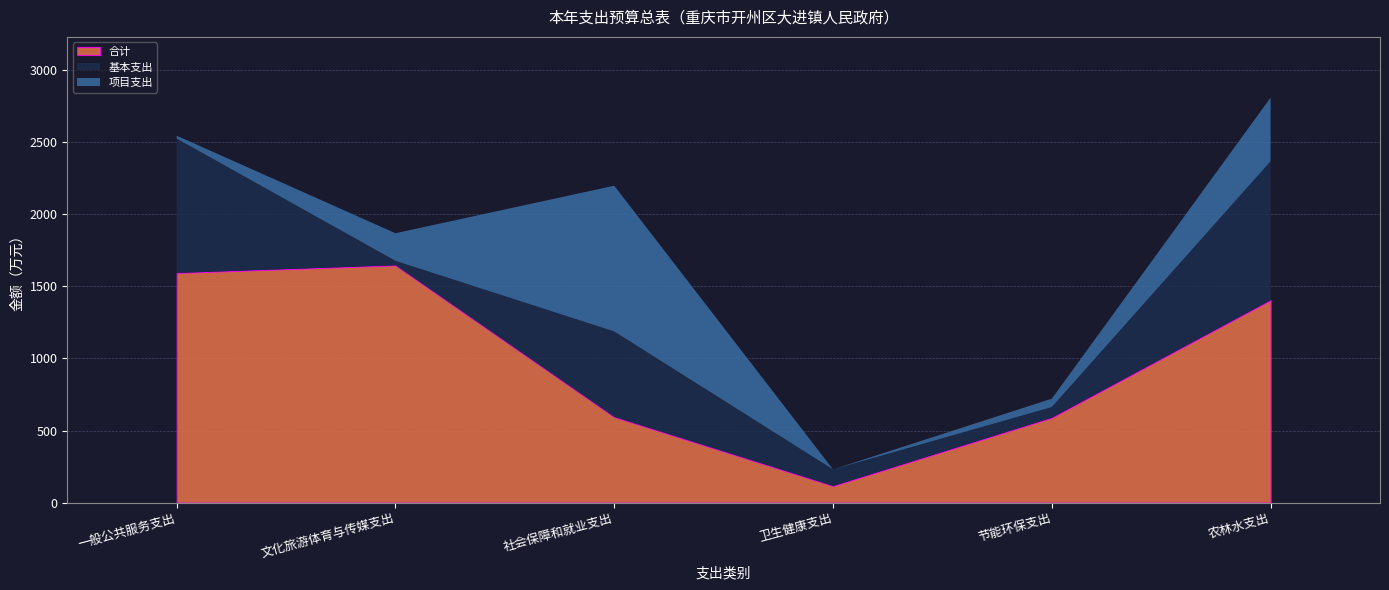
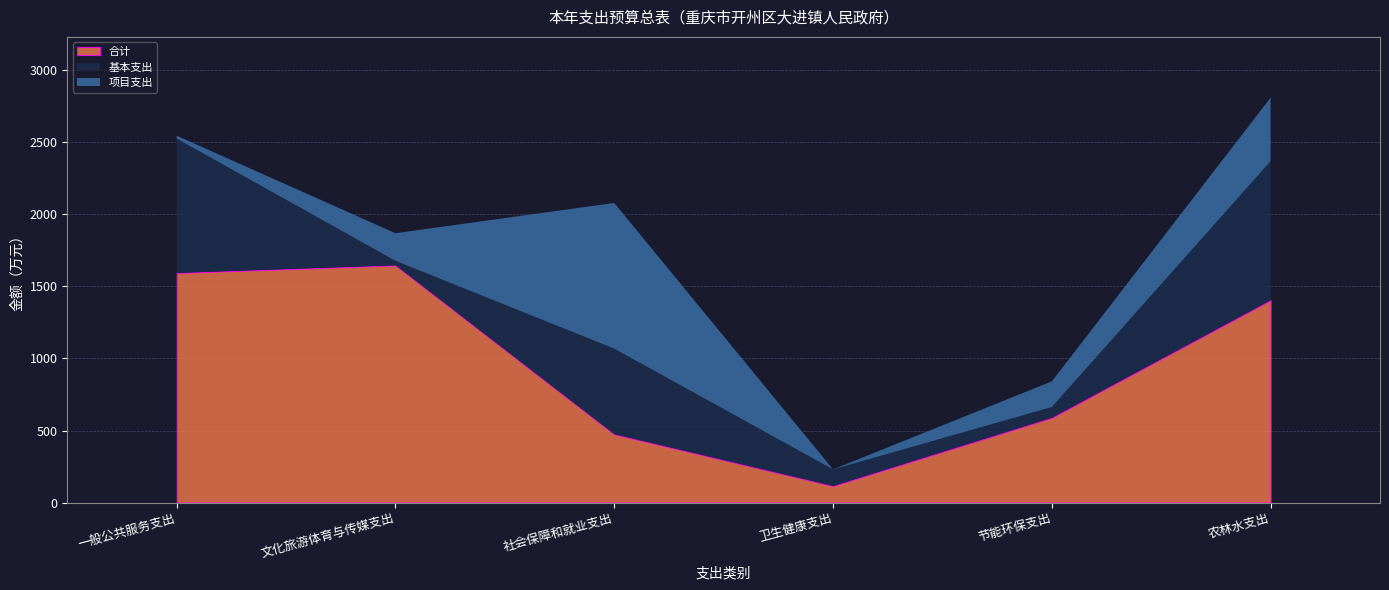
合计, 社会保障和就业支出: 590 -> 470
项目支出, 节能环保支出: 60 -> 180
